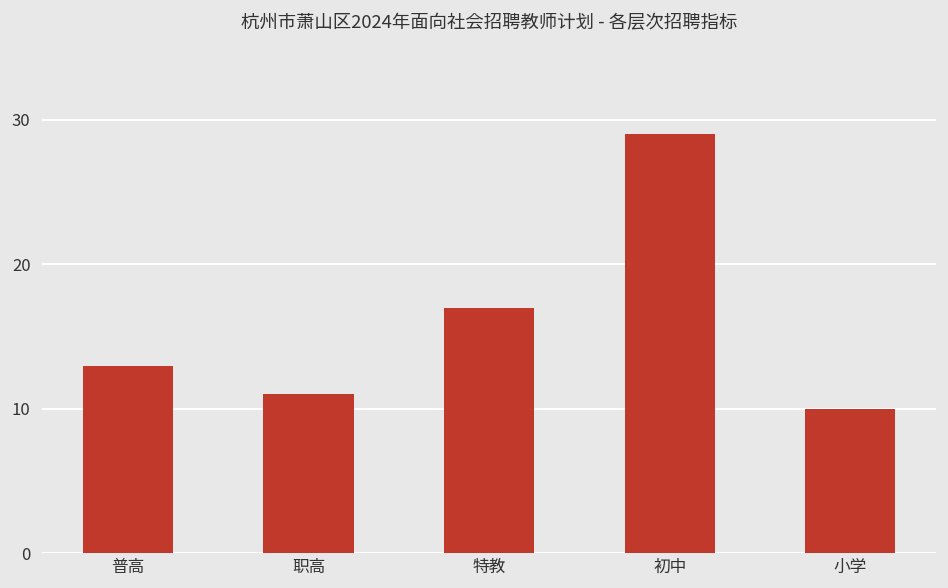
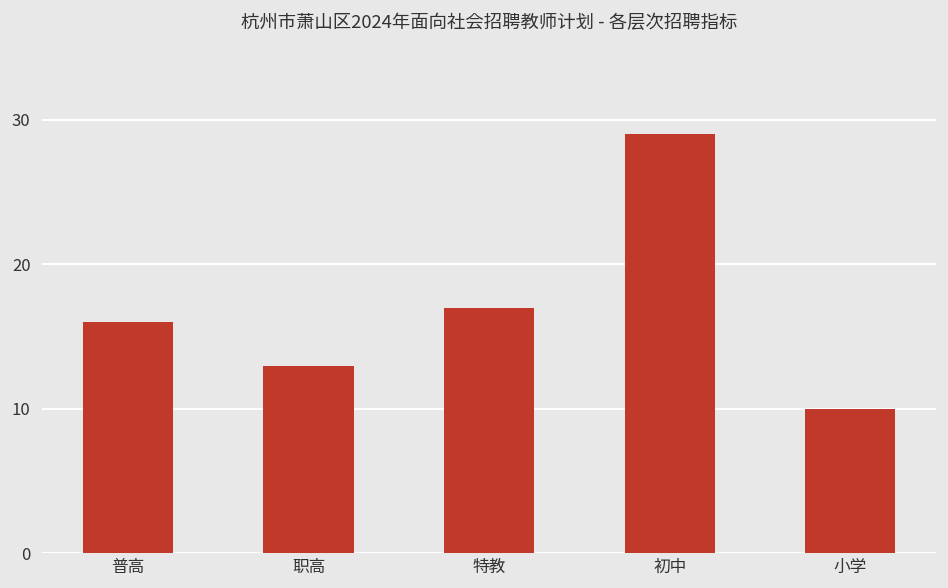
普高: 13 -> 16
职高: 11 -> 13
